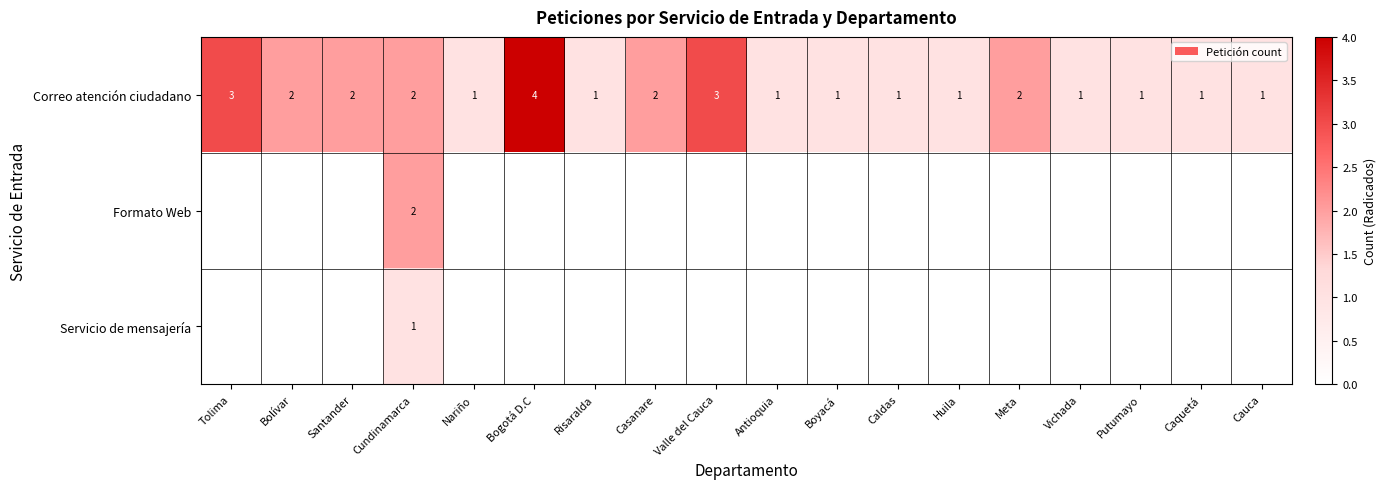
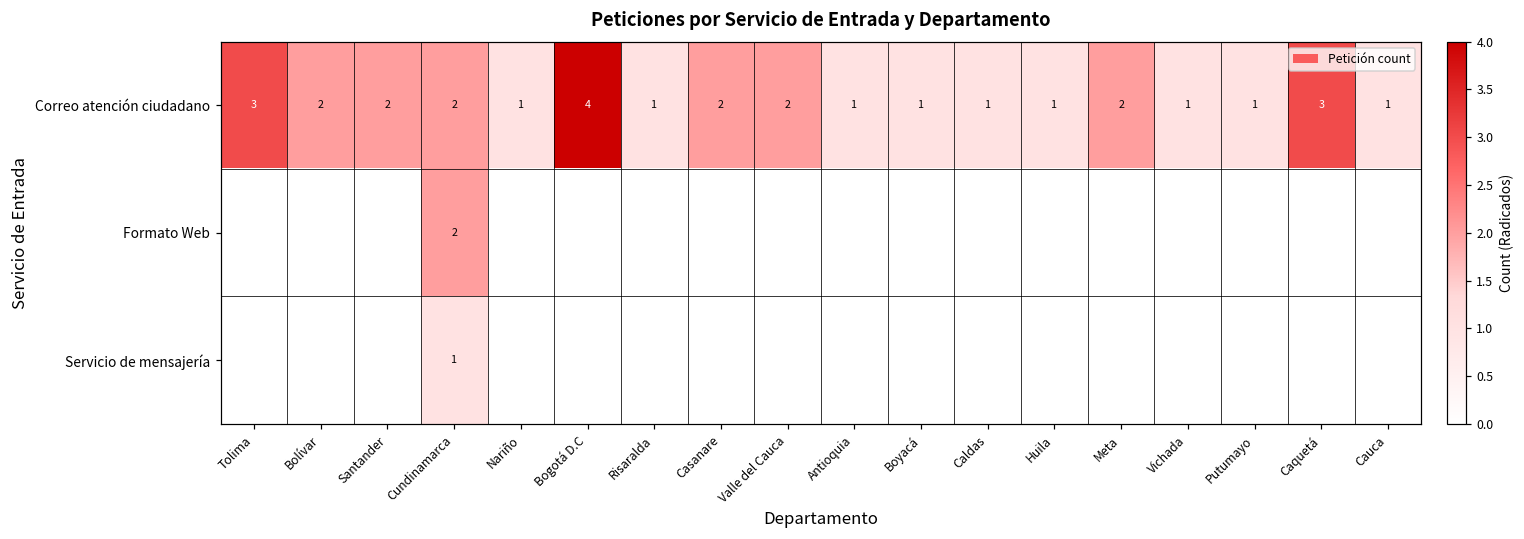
Correo atención ciudadano, Valle del Cauca: 3 -> 2
Correo atención ciudadano, Caquetá: 1 -> 3
